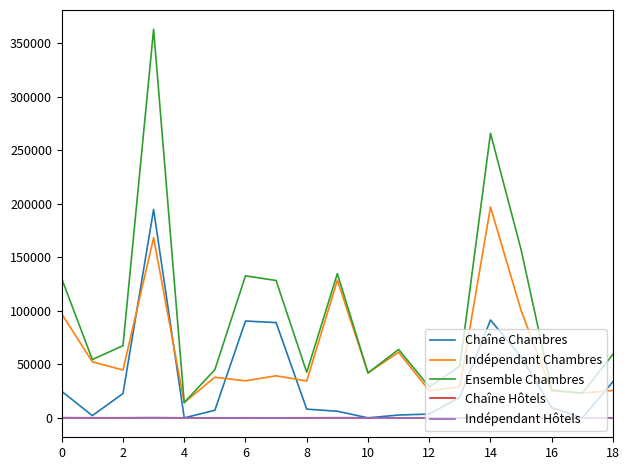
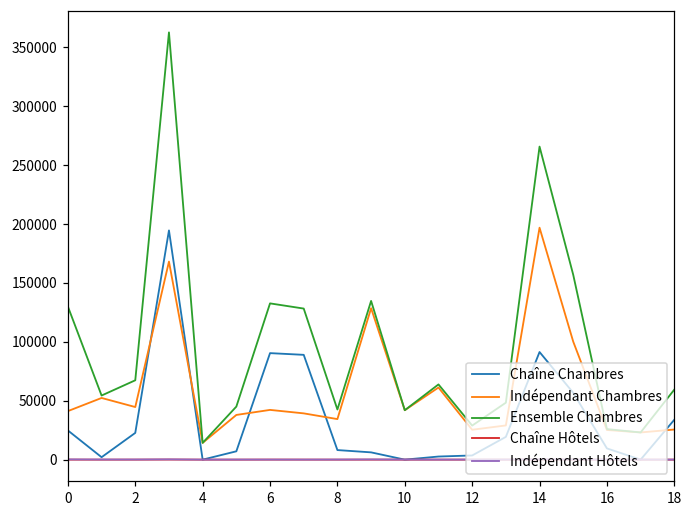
Indépendant Chambres, 0: 97000 -> 41000
Indépendant Chambres, 6: 35000 -> 42000
